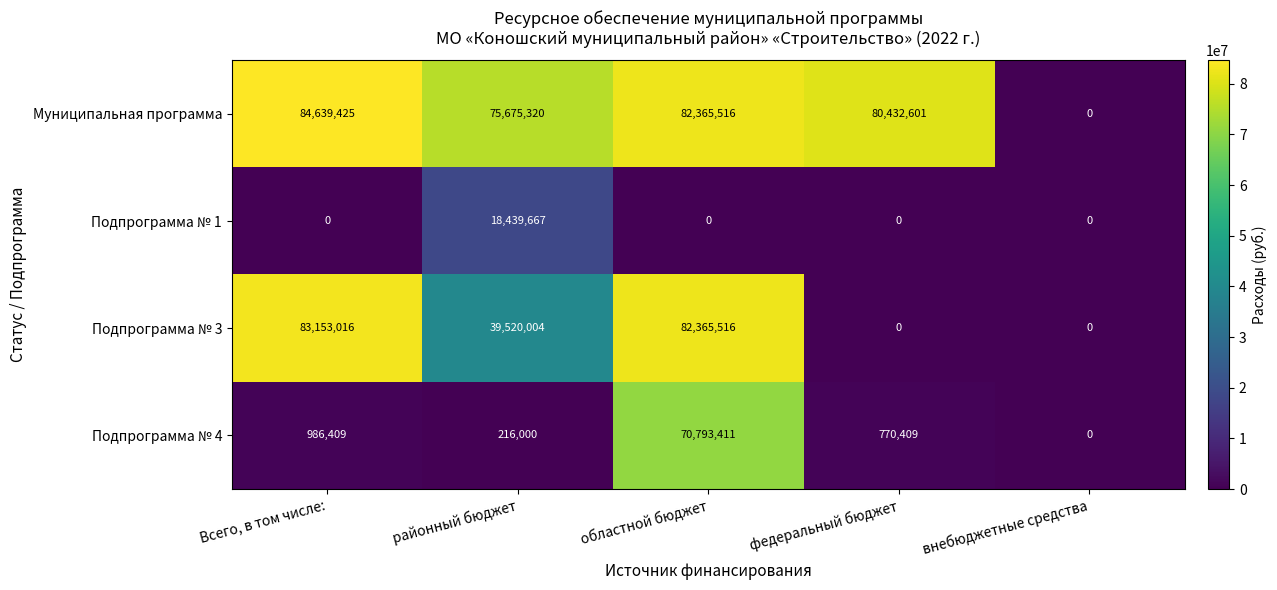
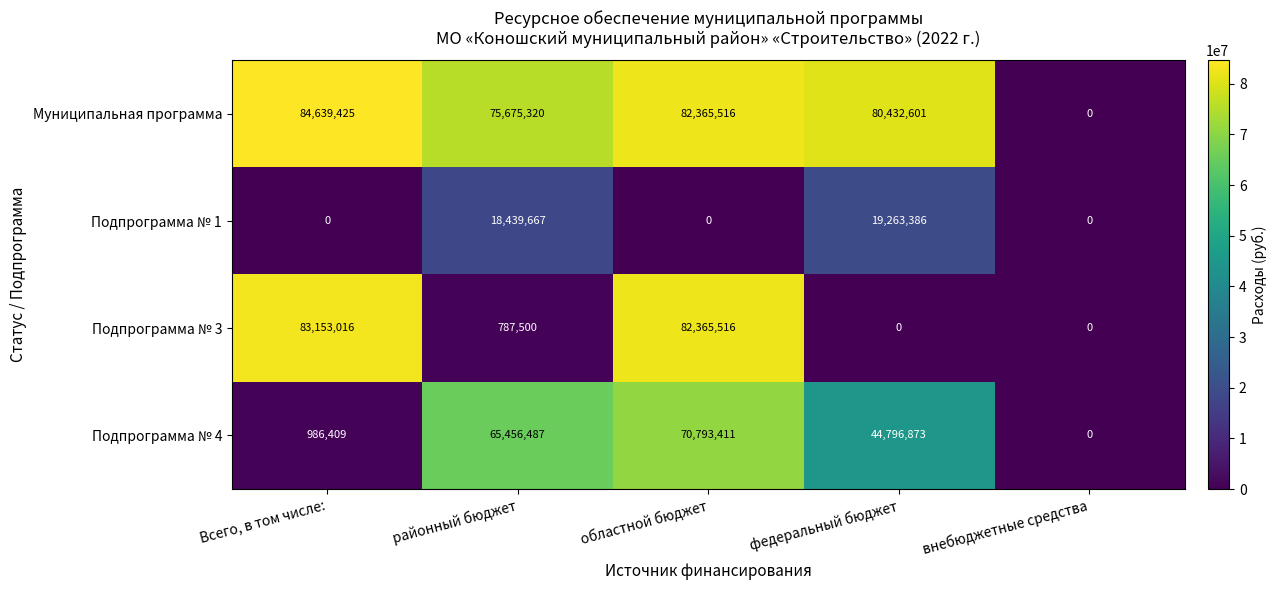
Подпрограмма № 1, федеральный бюджет: 0 -> 19,263,386
Подпрограмма № 3, районный бюджет: 39,520,004 -> 787,500
Подпрограмма № 4, районный бюджет: 216,000 -> 65,456,487
Подпрограмма № 4, федеральный бюджет: 770,409 -> 44,796,873
